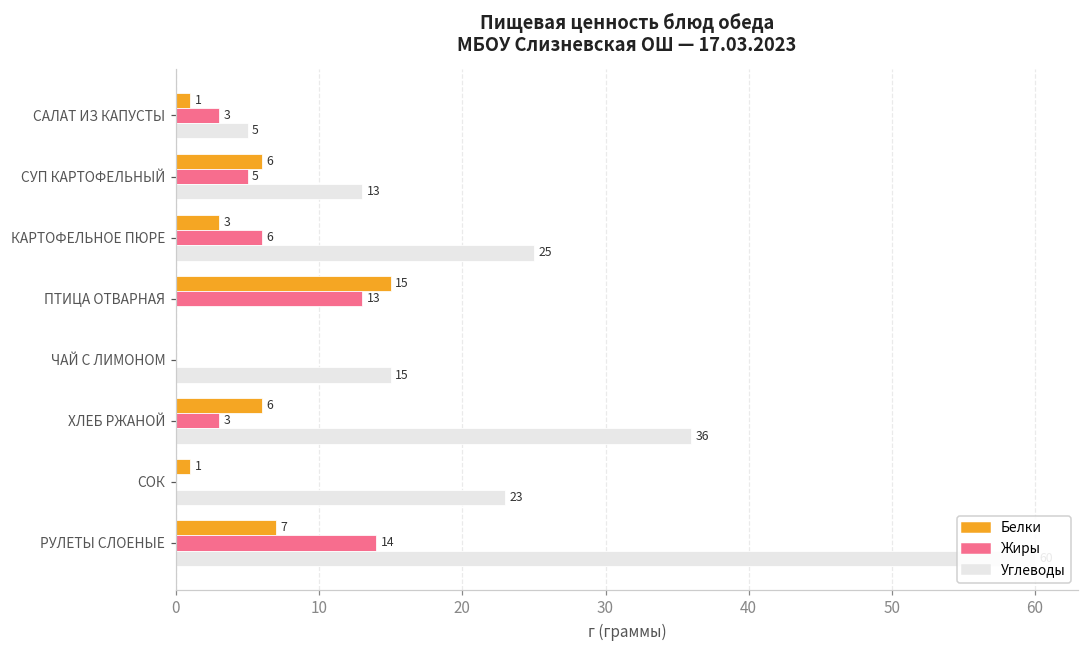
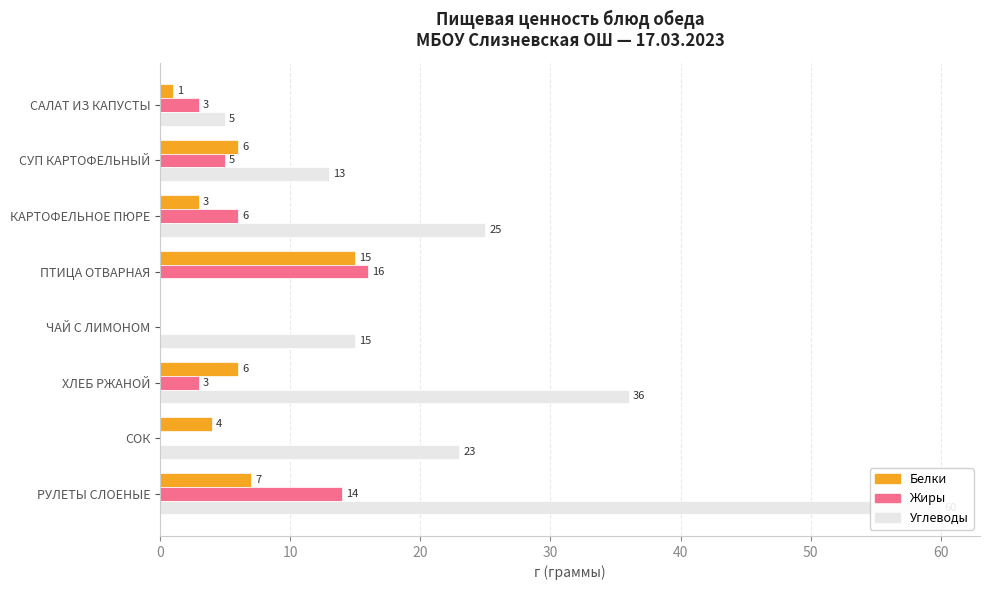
Жиры, ПТИЦА ОТВАРНАЯ: 13 -> 16
Белки, СОК: 1 -> 4
